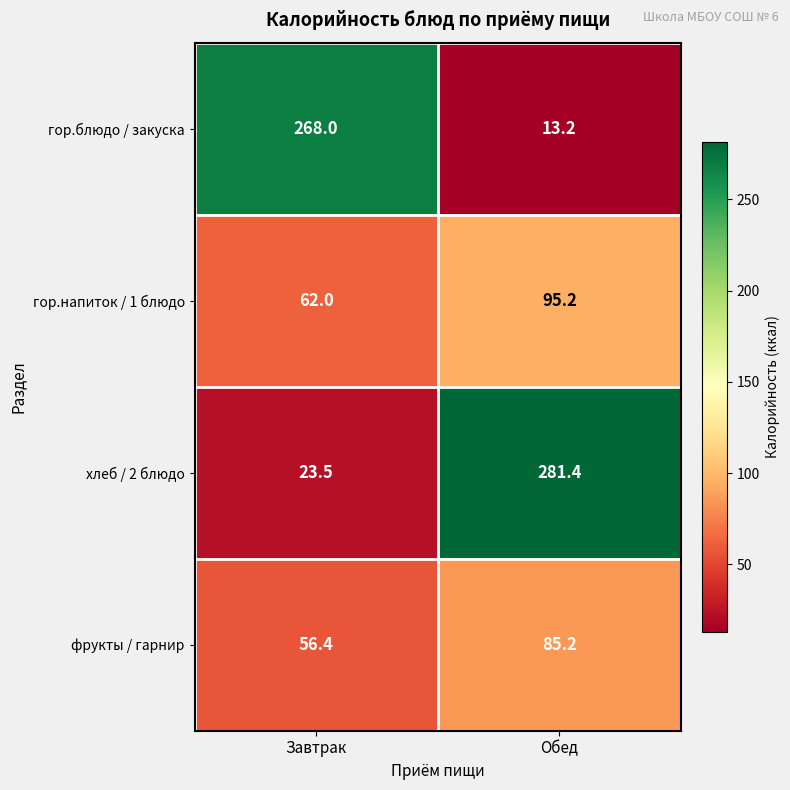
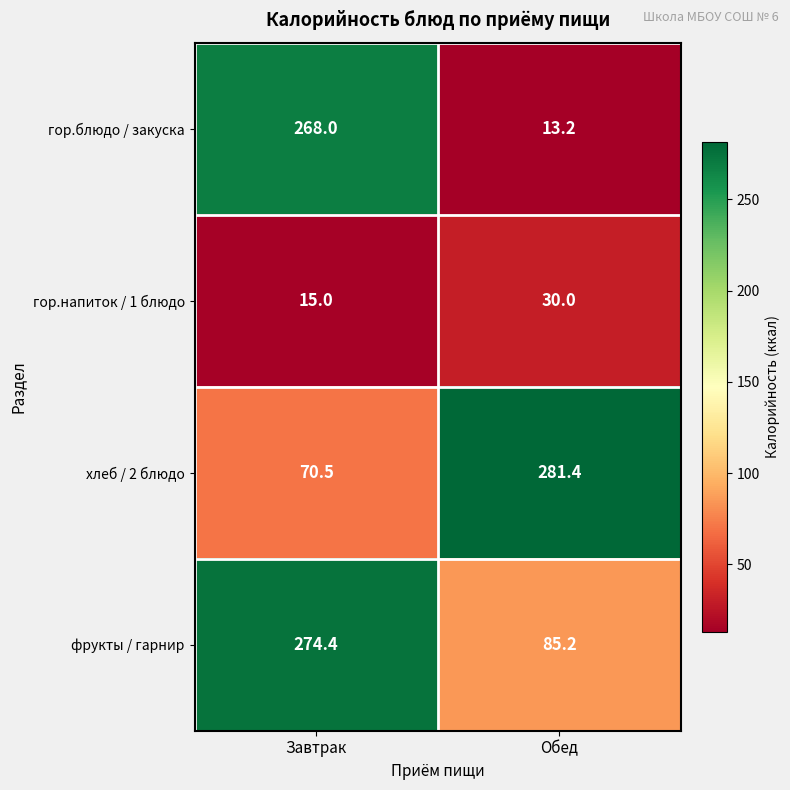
гор.напиток / 1 блюдо, Завтрак: 62.0 -> 15.0
гор.напиток / 1 блюдо, Обед: 95.2 -> 30.0
хлеб / 2 блюдо, Завтрак: 23.5 -> 70.5
фрукты / гарнир, Завтрак: 56.4 -> 274.4
